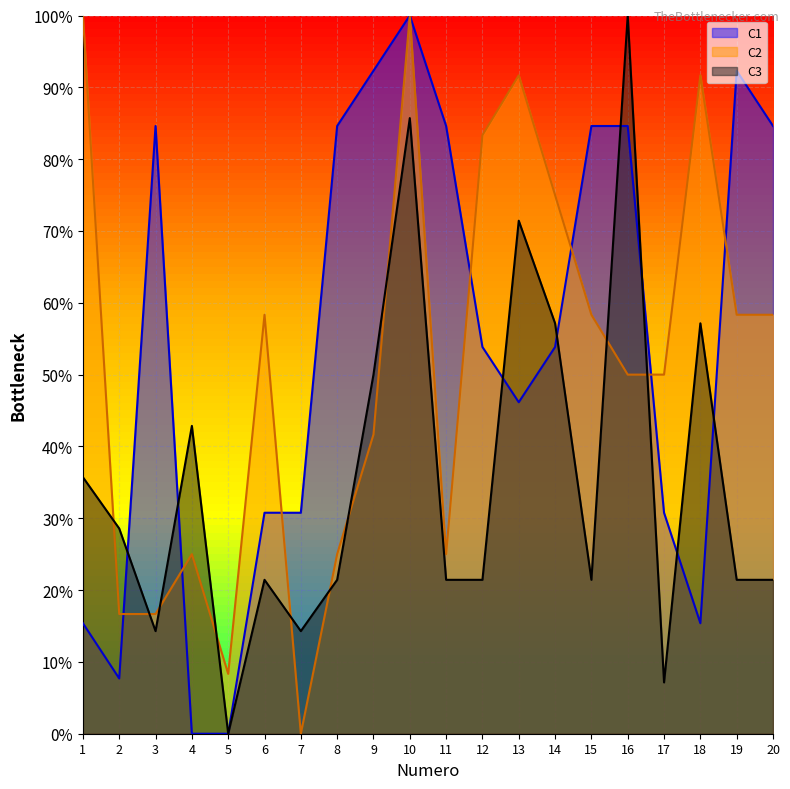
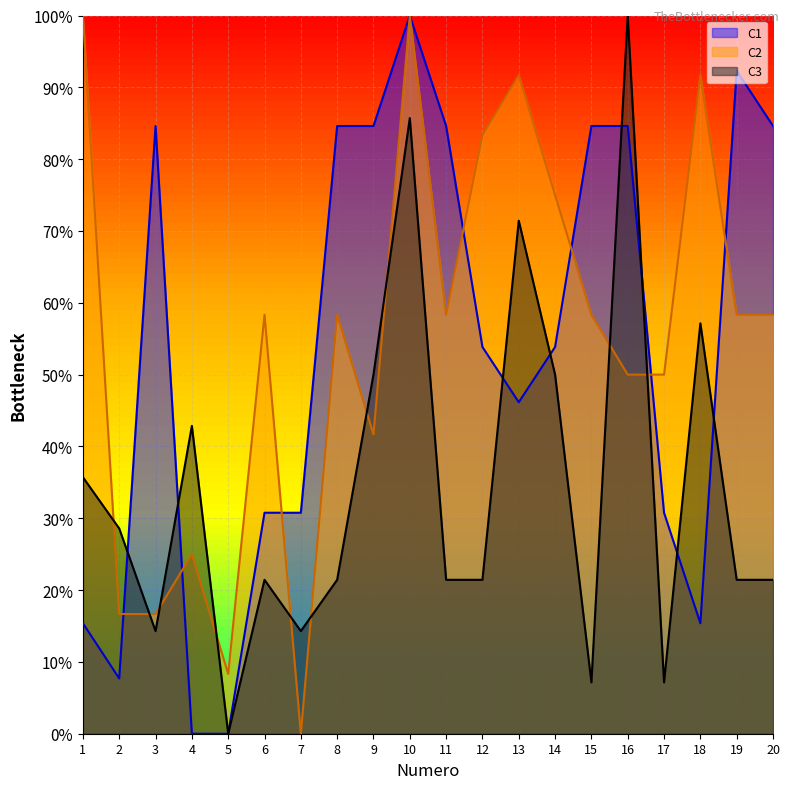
C2, 8: 25% -> 58%
C1, 9: 92% -> 85%
C2, 11: 25% -> 58%
C3, 14: 57% -> 50%
C3, 15: 21% -> 7%
